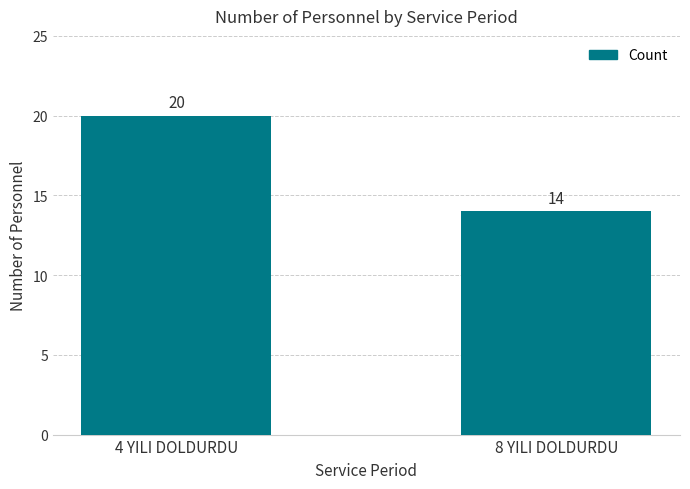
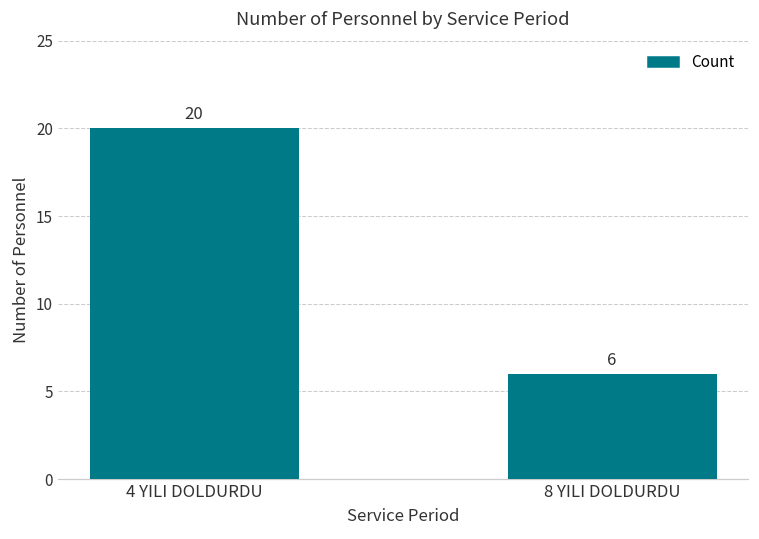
8 YILI DOLDURDU: 14 -> 6
